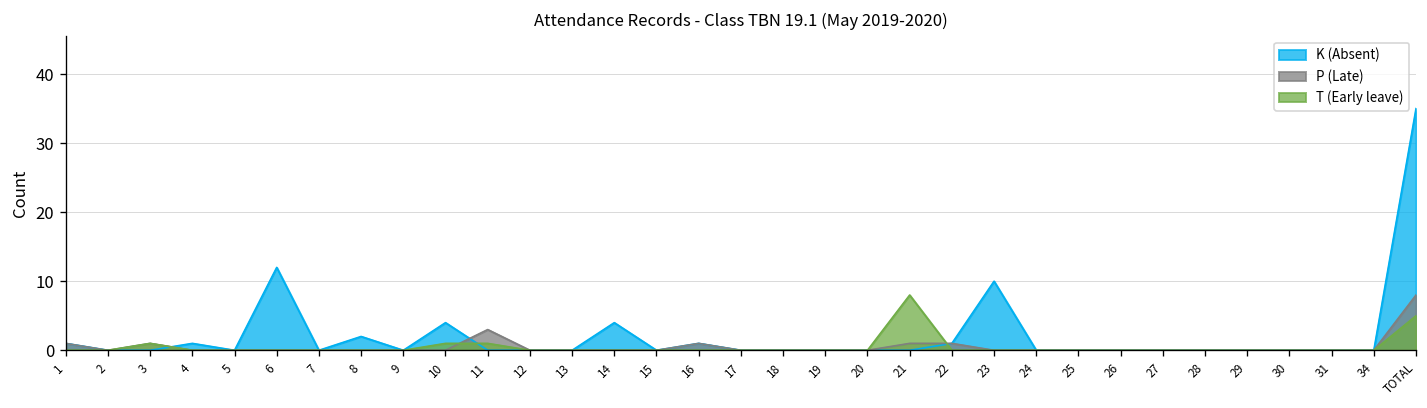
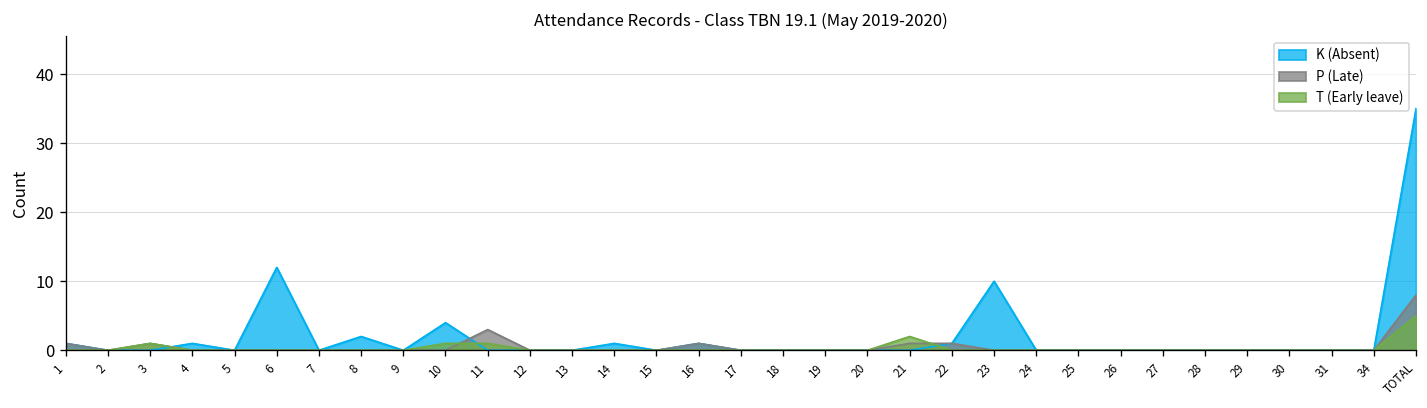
K (Absent), 14: 4 -> 1
T (Early leave), 21: 8 -> 2
